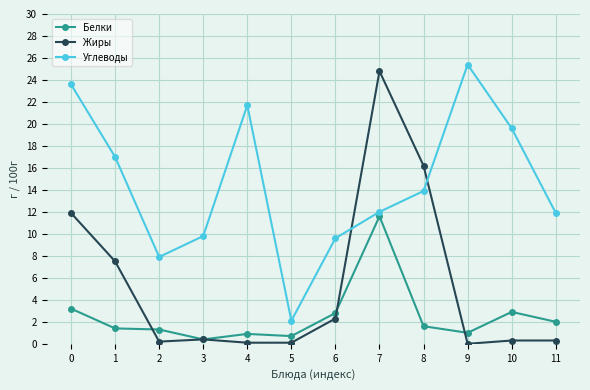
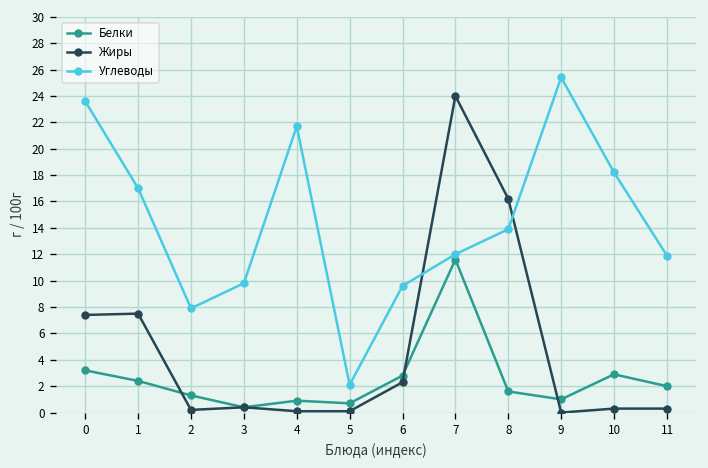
Жиры, 0: 11.9 -> 7.4
Белки, 1: 1.4 -> 2.4
Жиры, 7: 24.8 -> 24.0
Углеводы, 10: 19.6 -> 18.2
